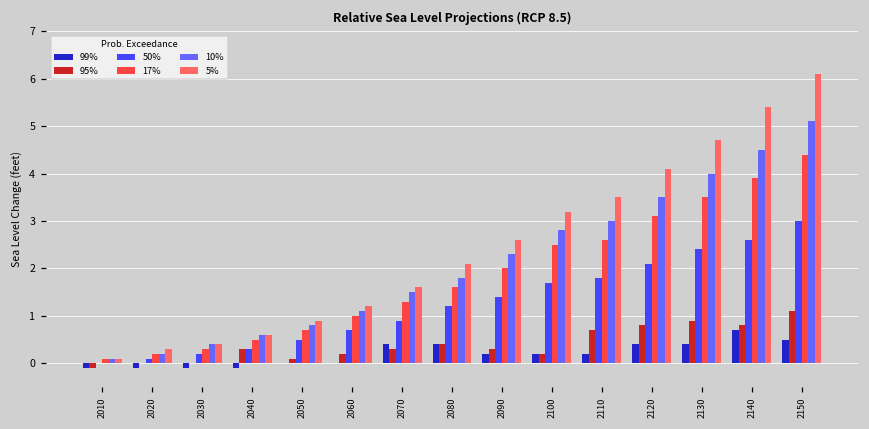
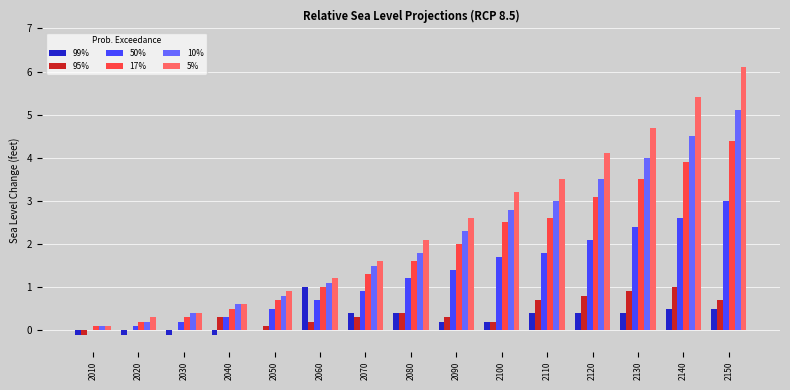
99%, 2060: 0 -> 1
99%, 2110: 0.2 -> 0.4
99%, 2140: 0.7 -> 0.5
95%, 2140: 0.8 -> 1.0
95%, 2150: 1.1 -> 0.7
